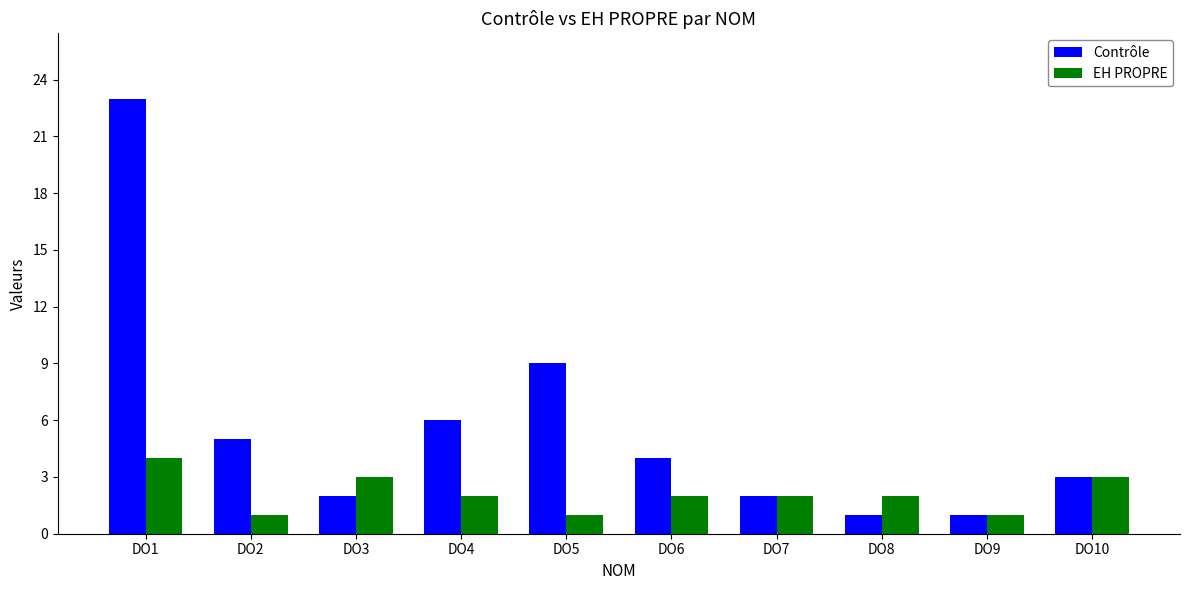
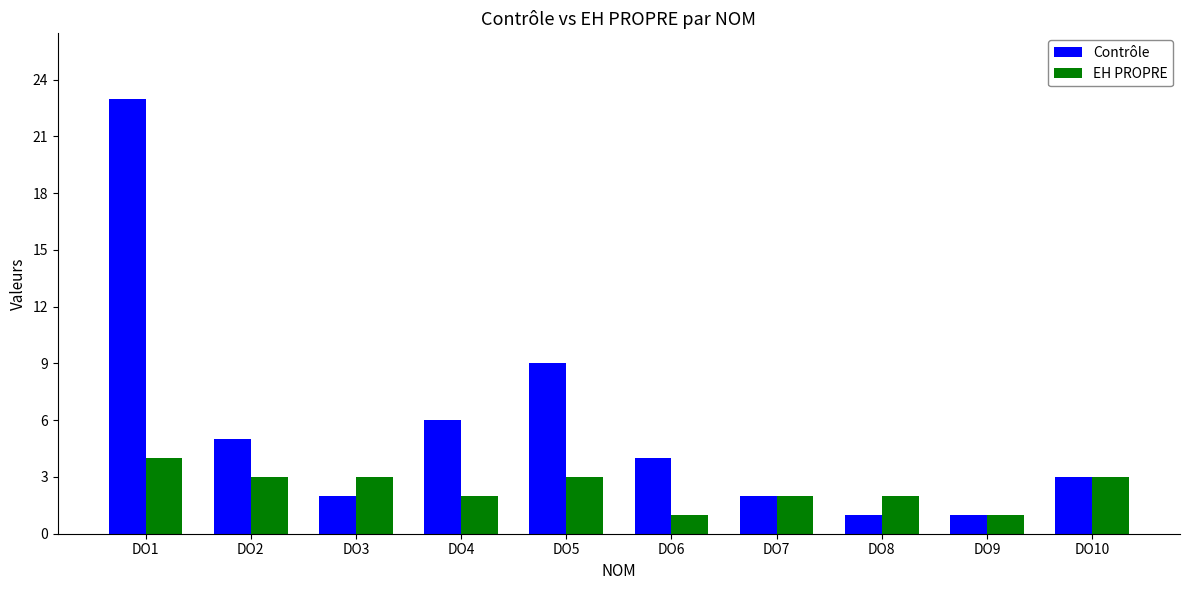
EH PROPRE, DO2: 1 -> 3
EH PROPRE, DO5: 1 -> 3
EH PROPRE, DO6: 2 -> 1
